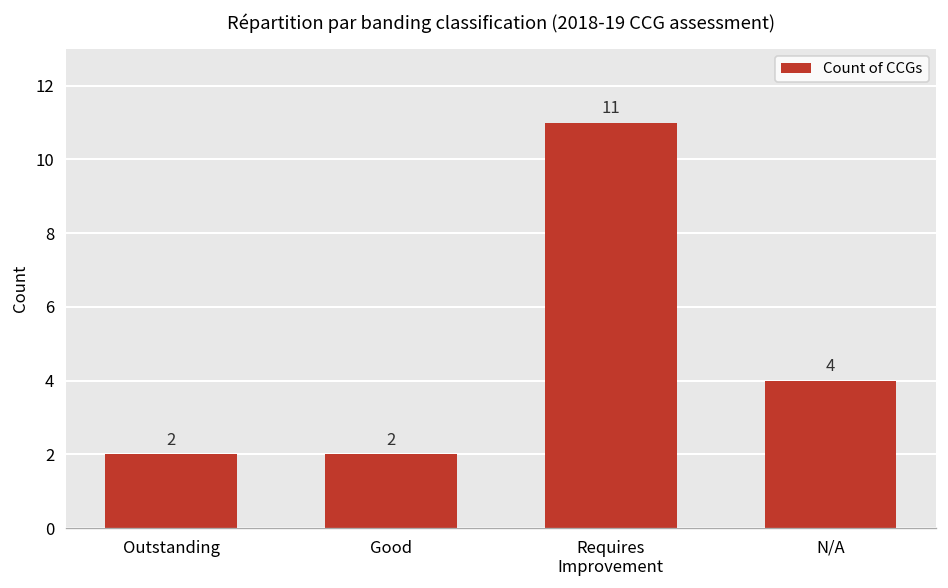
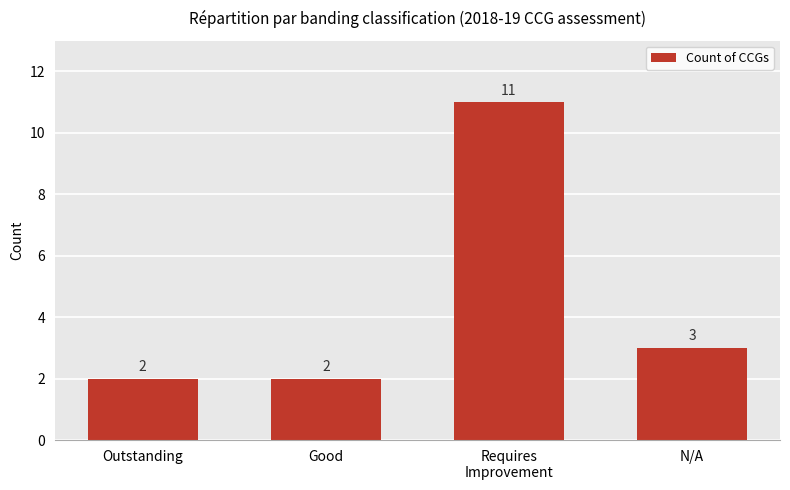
N/A: 4 -> 3
